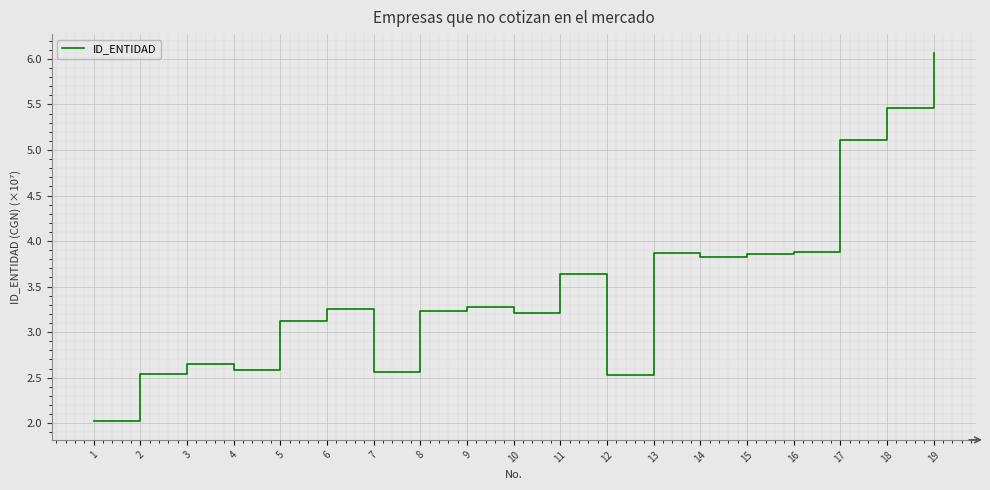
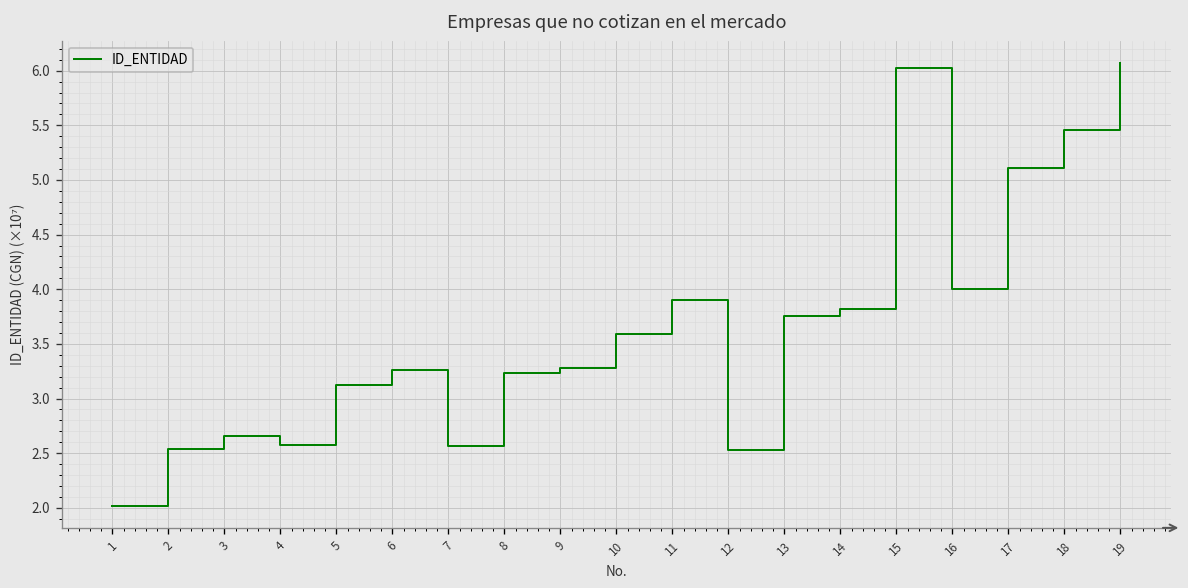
10: 3.2 -> 3.6
11: 3.6 -> 3.9
13: 3.9 -> 3.8
15: 3.9 -> 6.0
16: 3.9 -> 4.0
